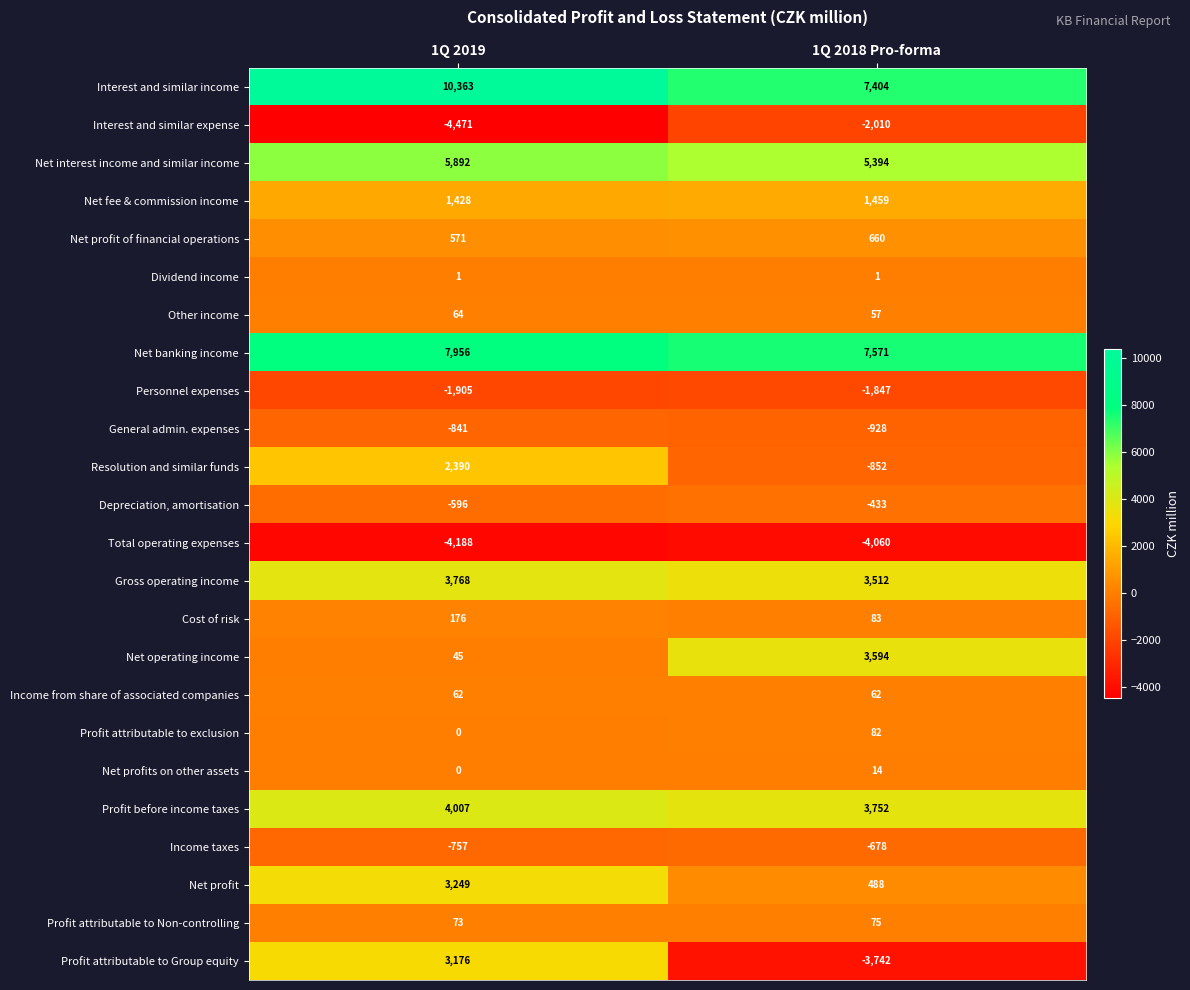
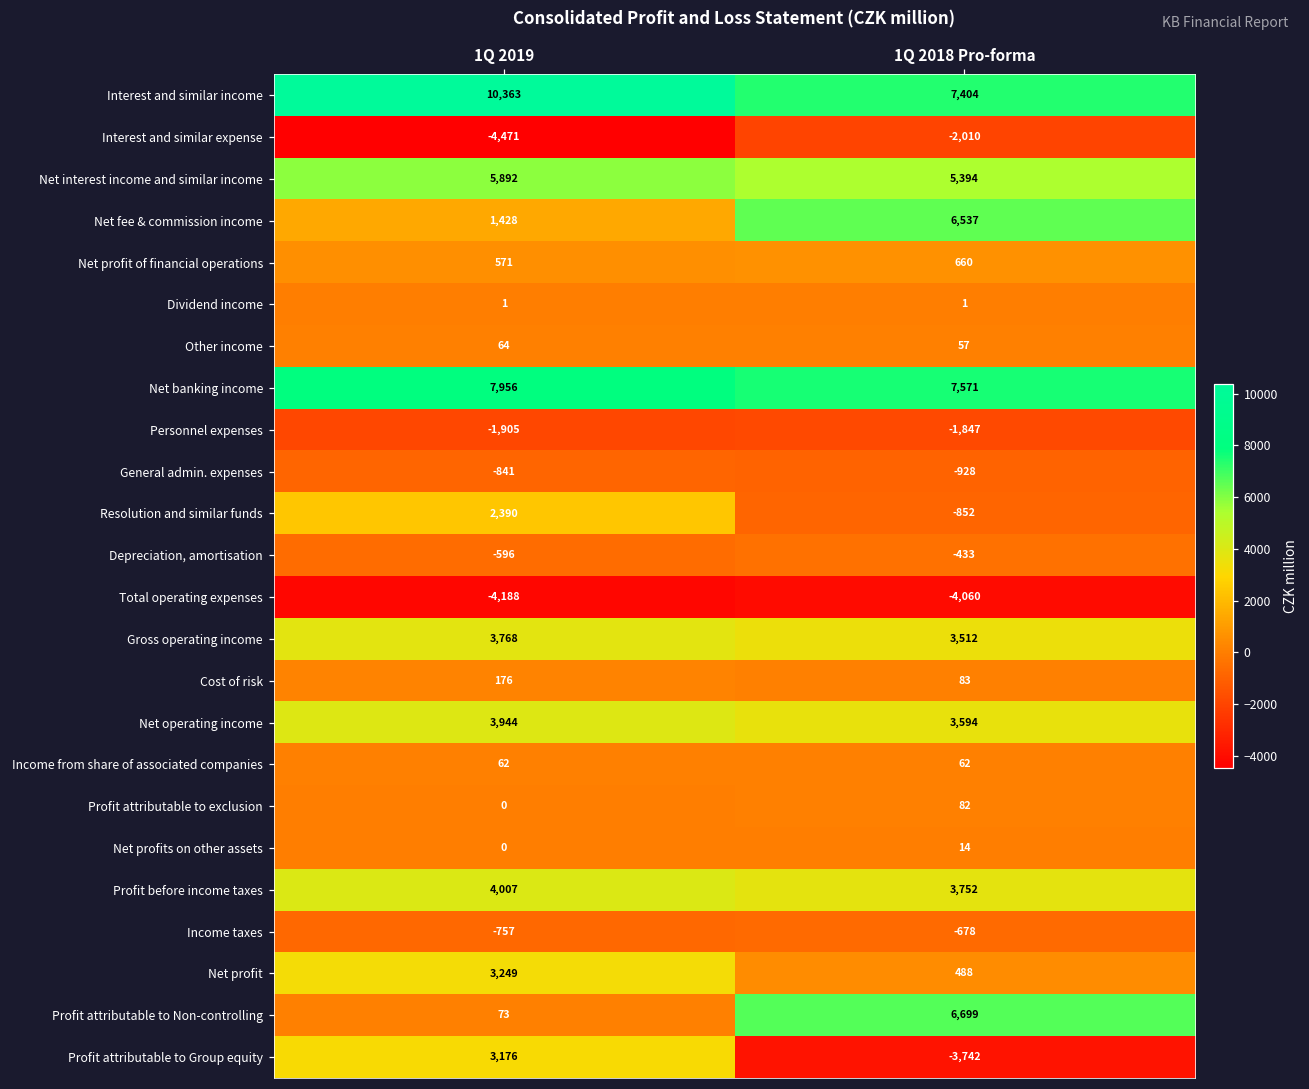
Net fee & commission income, 1Q 2018 Pro-forma: 1,459 -> 6,537
Net operating income, 1Q 2019: 45 -> 3,944
Profit attributable to Non-controlling, 1Q 2018 Pro-forma: 75 -> 6,699
